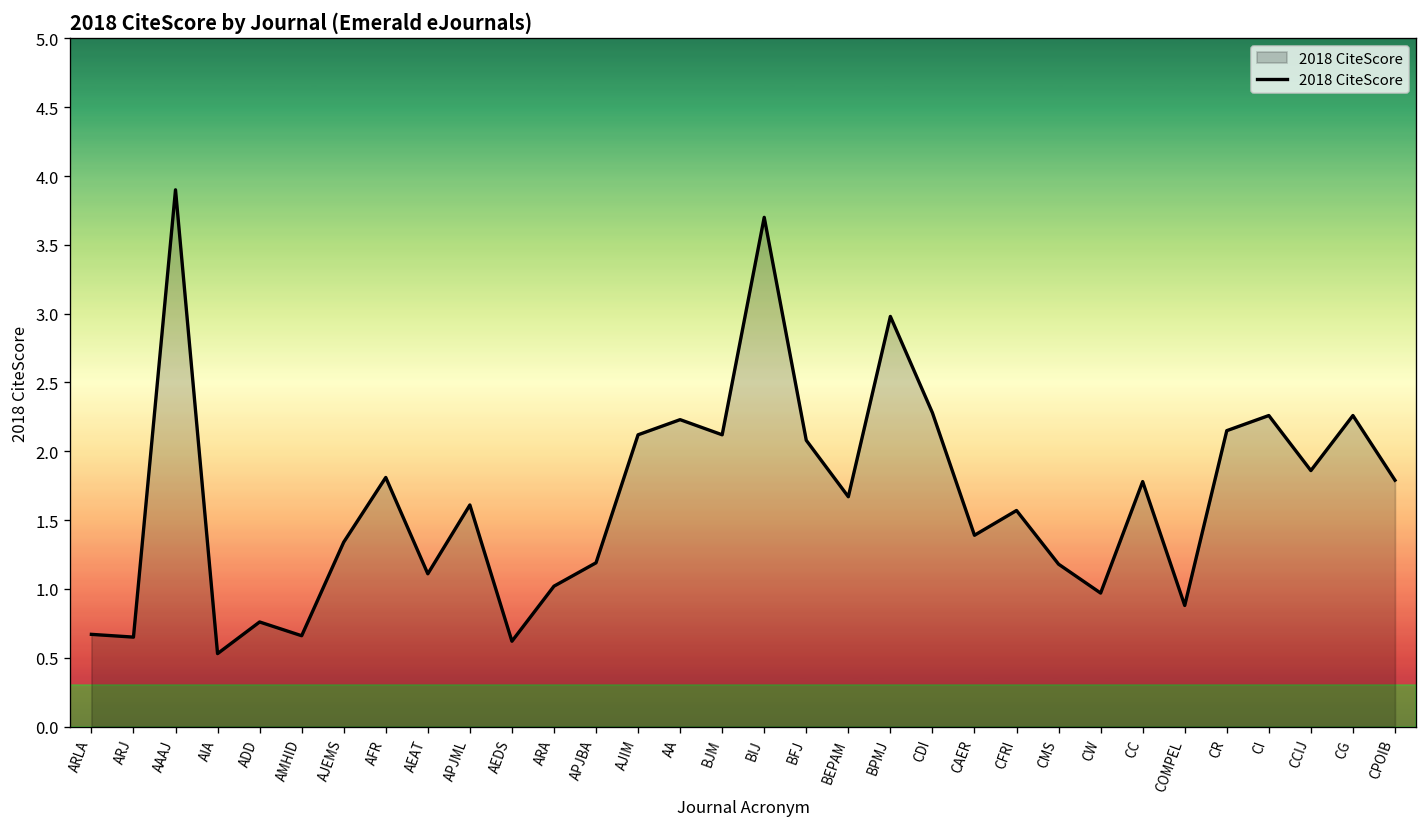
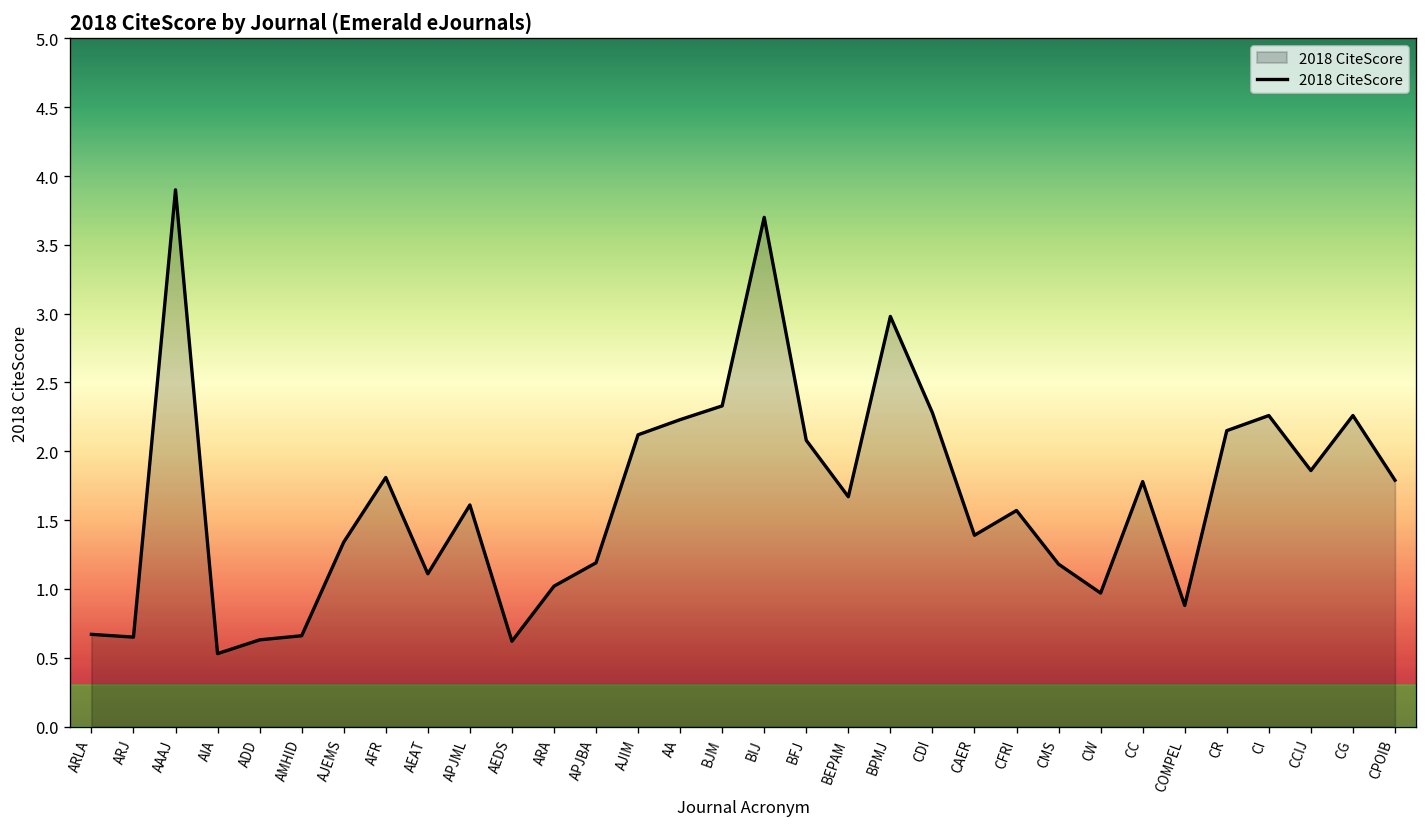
ADD: 0.76 -> 0.63
BJM: 2.12 -> 2.33
